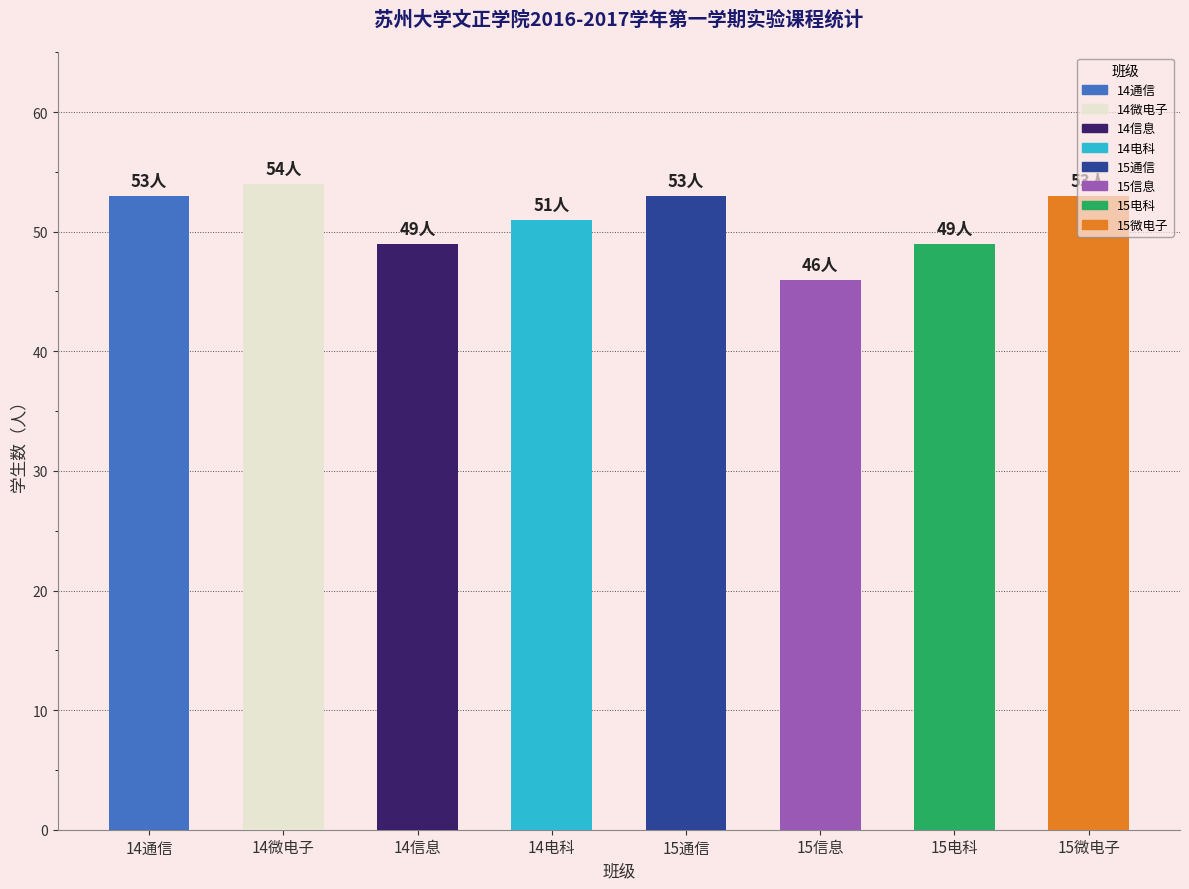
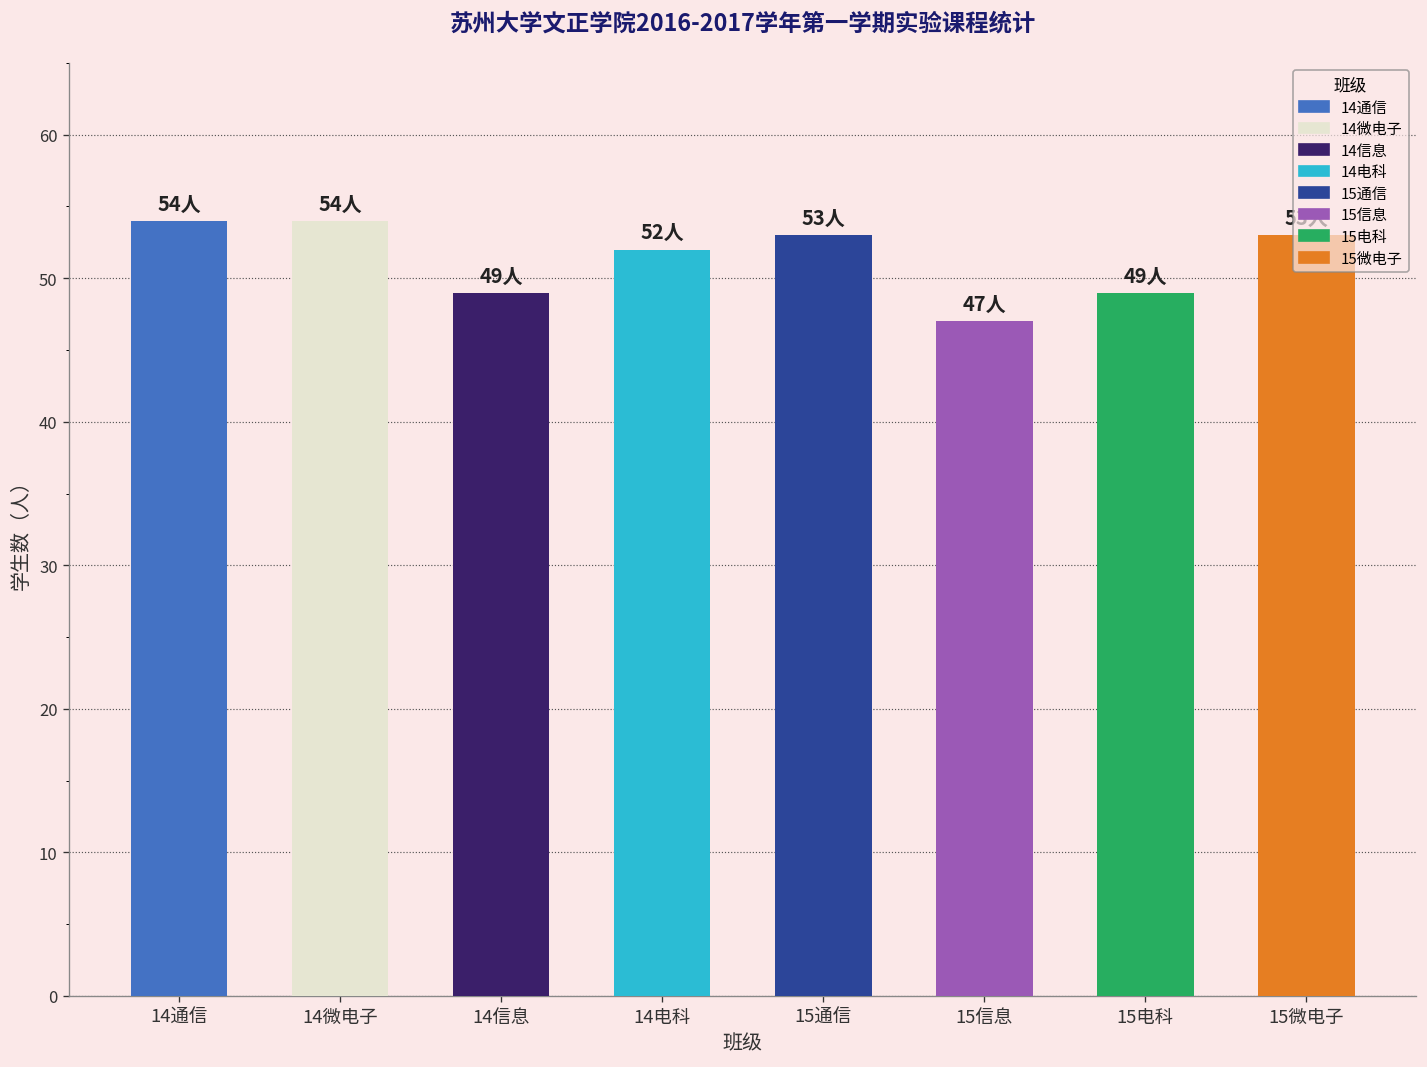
14通信: 53人 -> 54人
14电科: 51人 -> 52人
15信息: 46人 -> 47人
